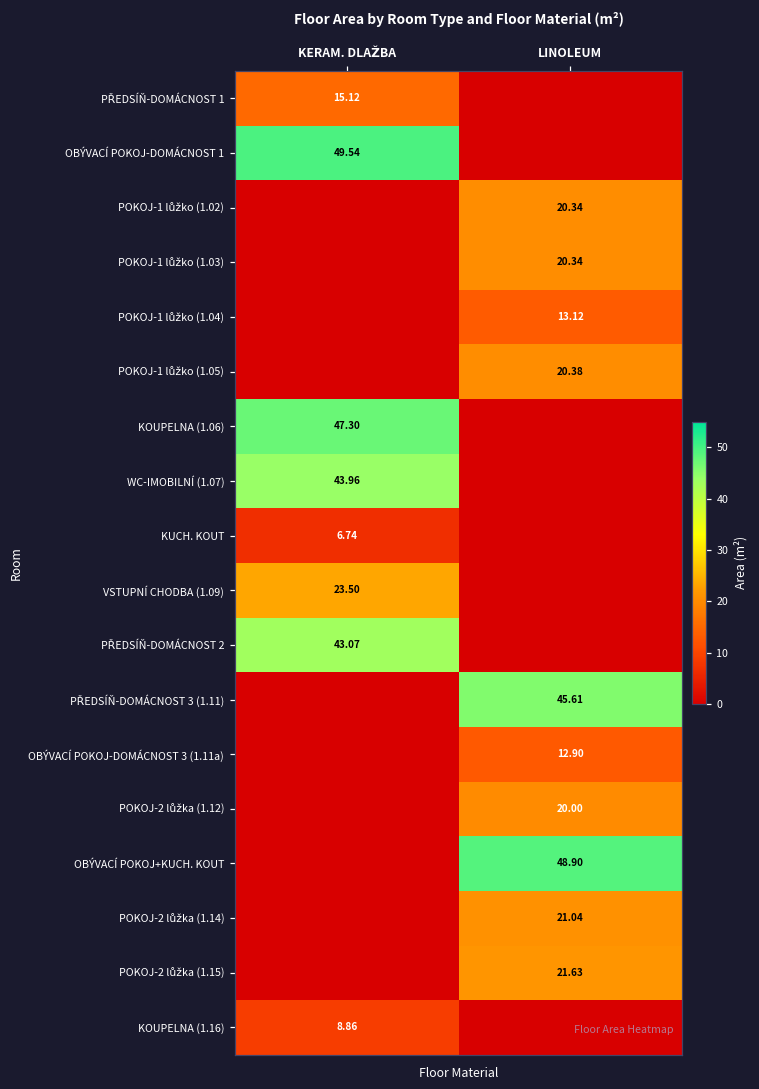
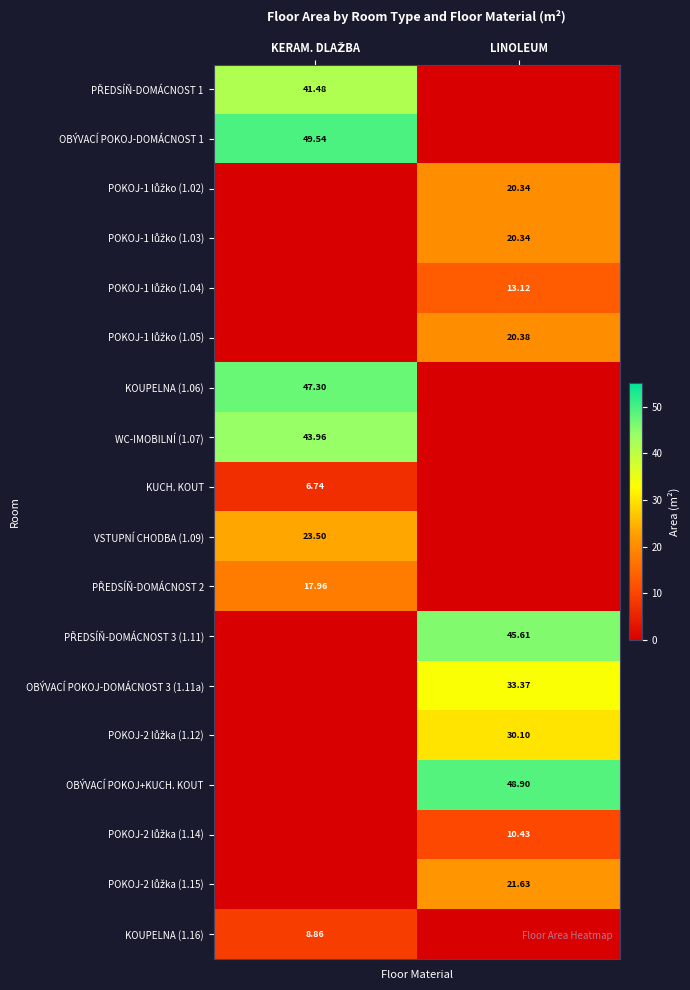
PŘEDSÍŇ-DOMÁCNOST 1, KERAM. DLAŽBA: 15.12 -> 41.48
PŘEDSÍŇ-DOMÁCNOST 2, KERAM. DLAŽBA: 43.07 -> 17.96
OBÝVACÍ POKOJ-DOMÁCNOST 3 (1.11a), LINOLEUM: 12.90 -> 33.37
POKOJ-2 lůžka (1.12), LINOLEUM: 20.00 -> 30.10
POKOJ-2 lůžka (1.14), LINOLEUM: 21.04 -> 10.43
